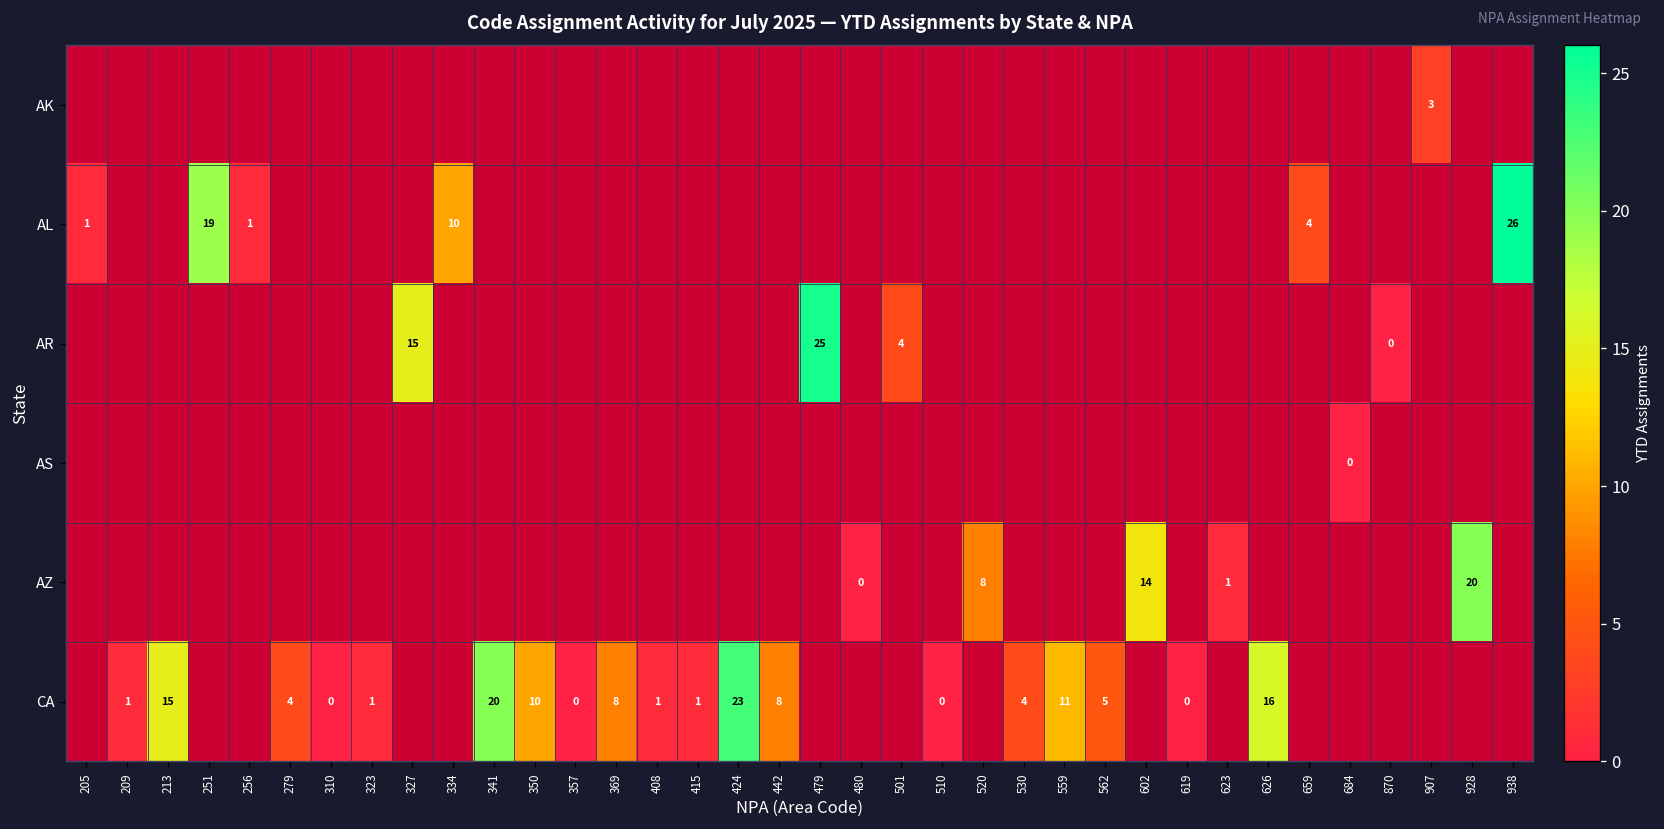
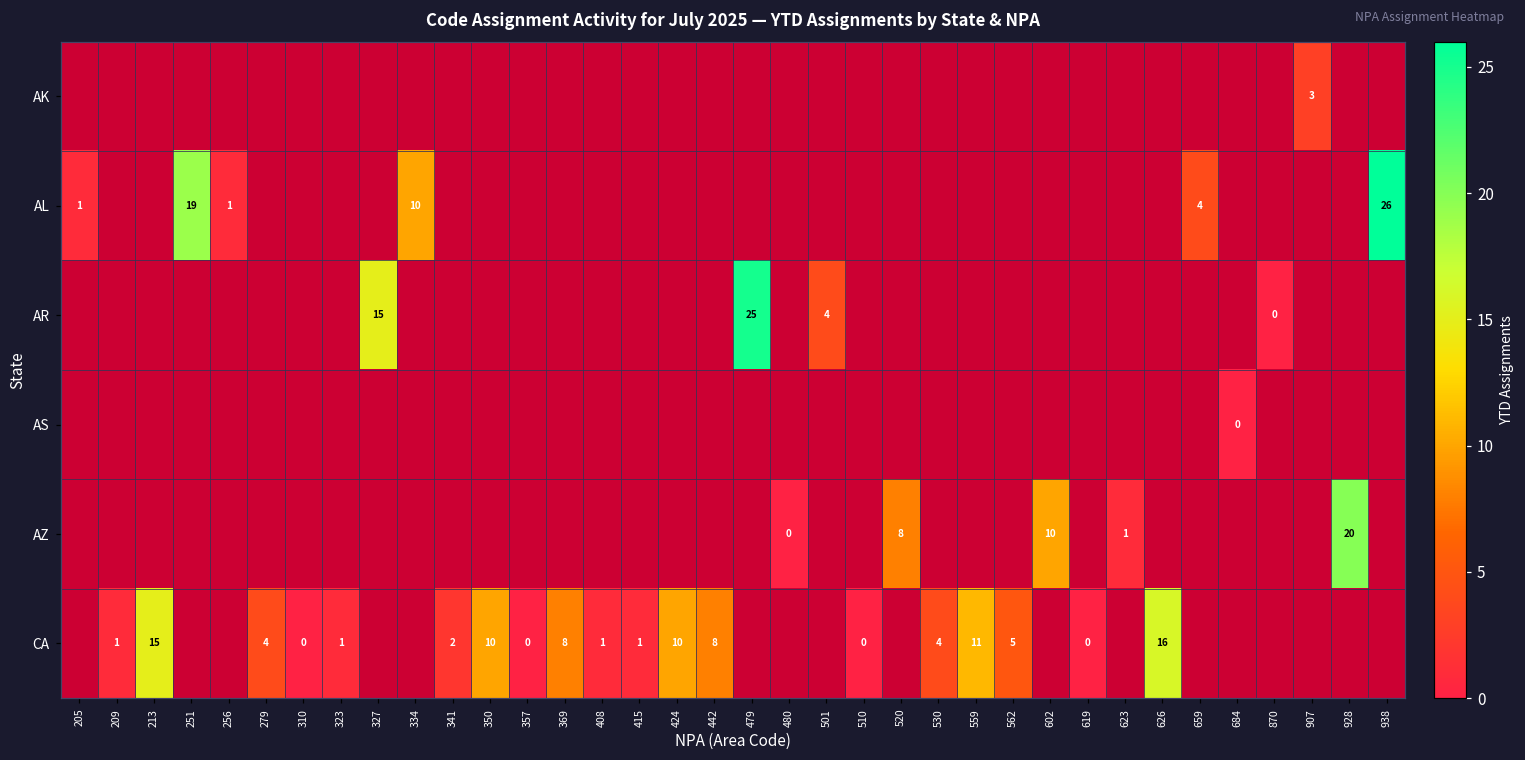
AZ, 602: 14 -> 10
CA, 341: 20 -> 2
CA, 424: 23 -> 10
